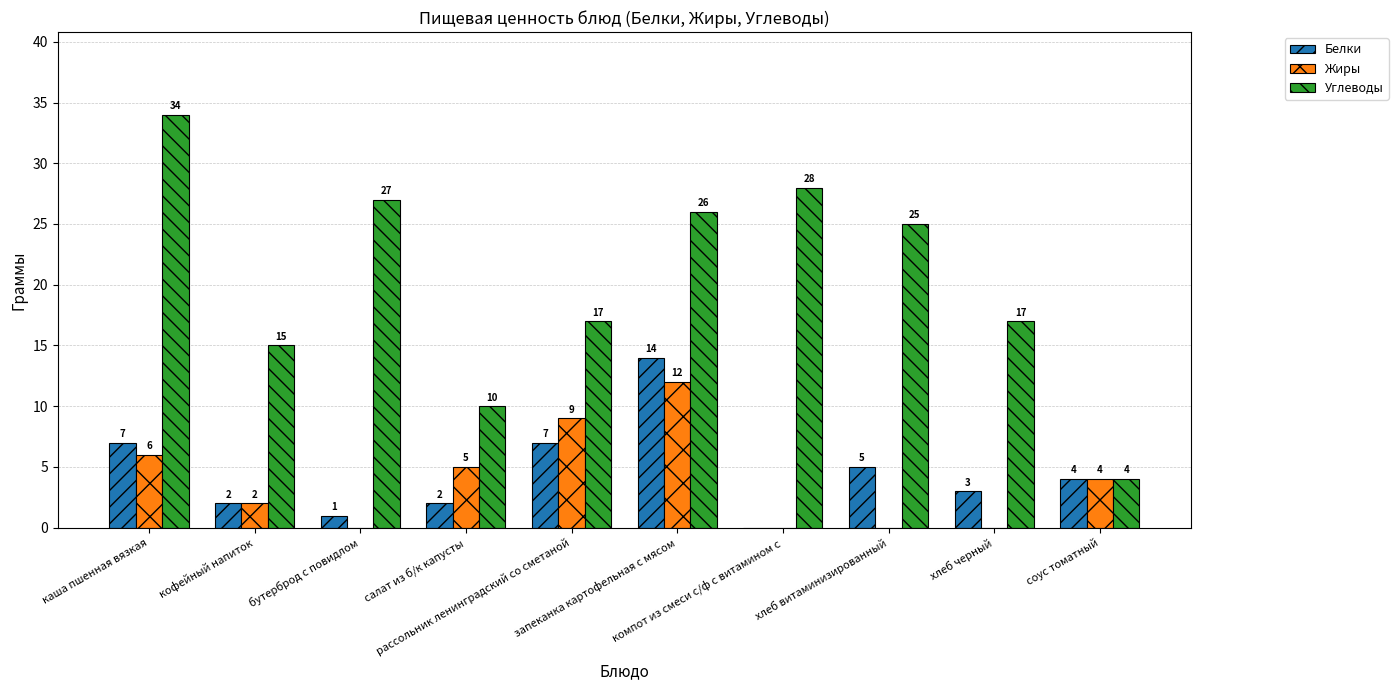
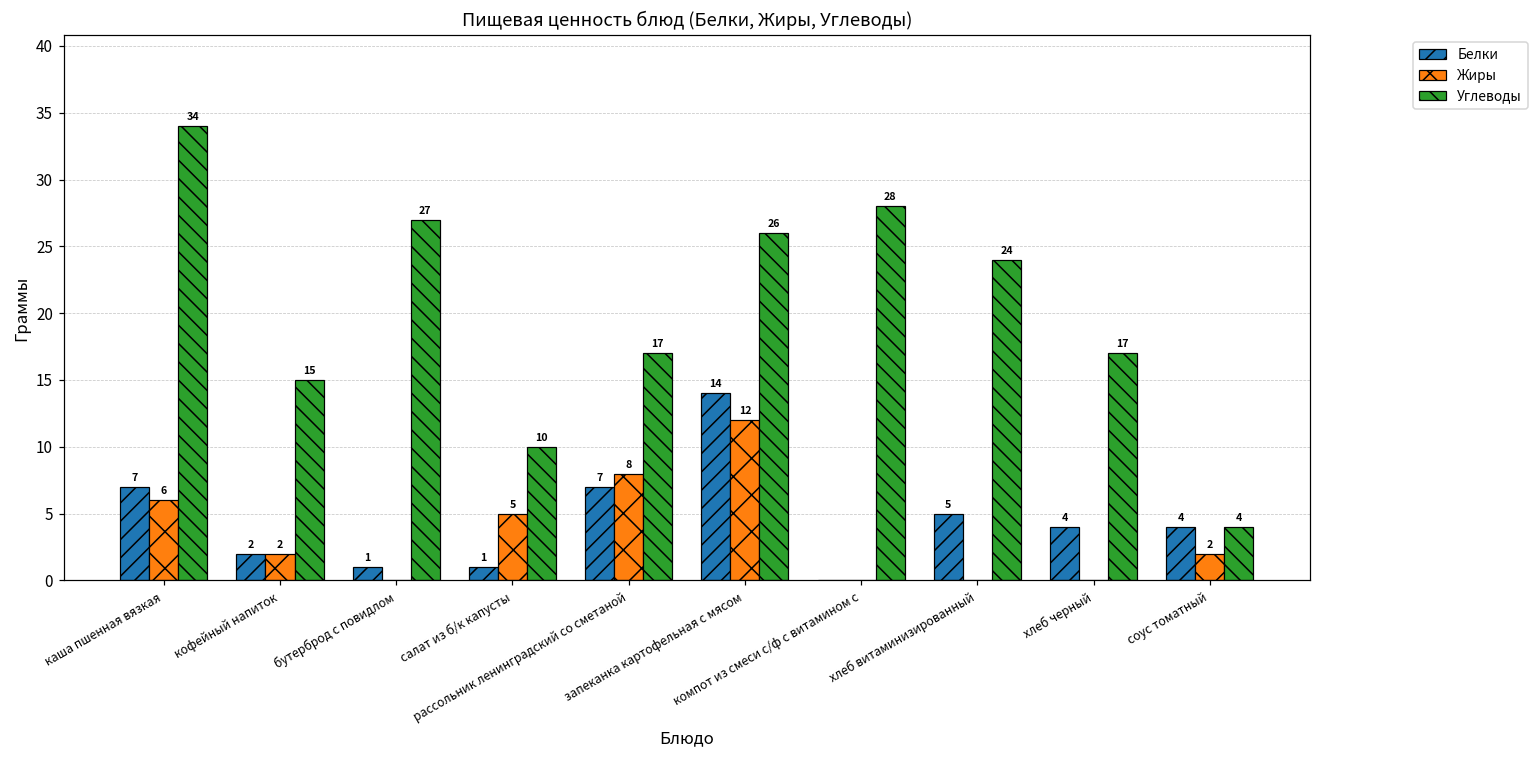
Белки, салат из б/к капусты: 2 -> 1
Жиры, рассольник ленинградский со сметаной: 9 -> 8
Углеводы, хлеб витаминизированный: 25 -> 24
Белки, хлеб черный: 3 -> 4
Жиры, соус томатный: 4 -> 2
